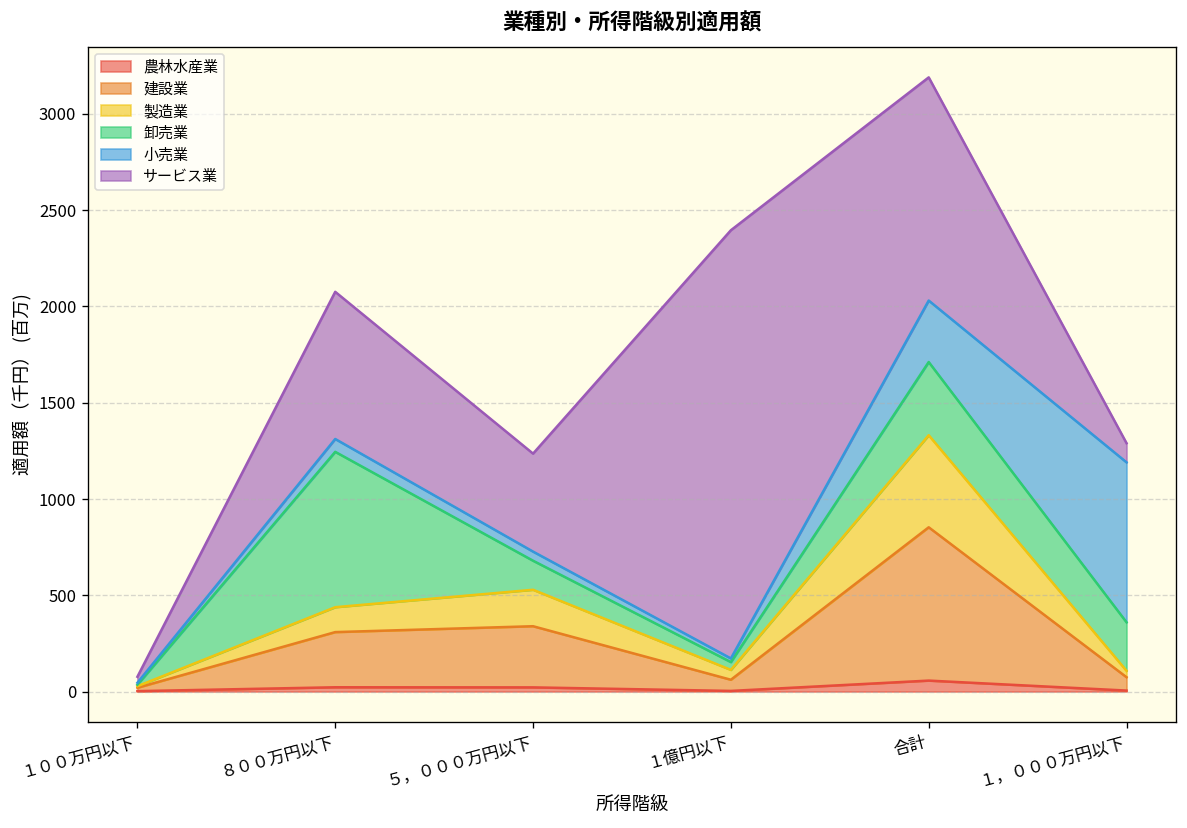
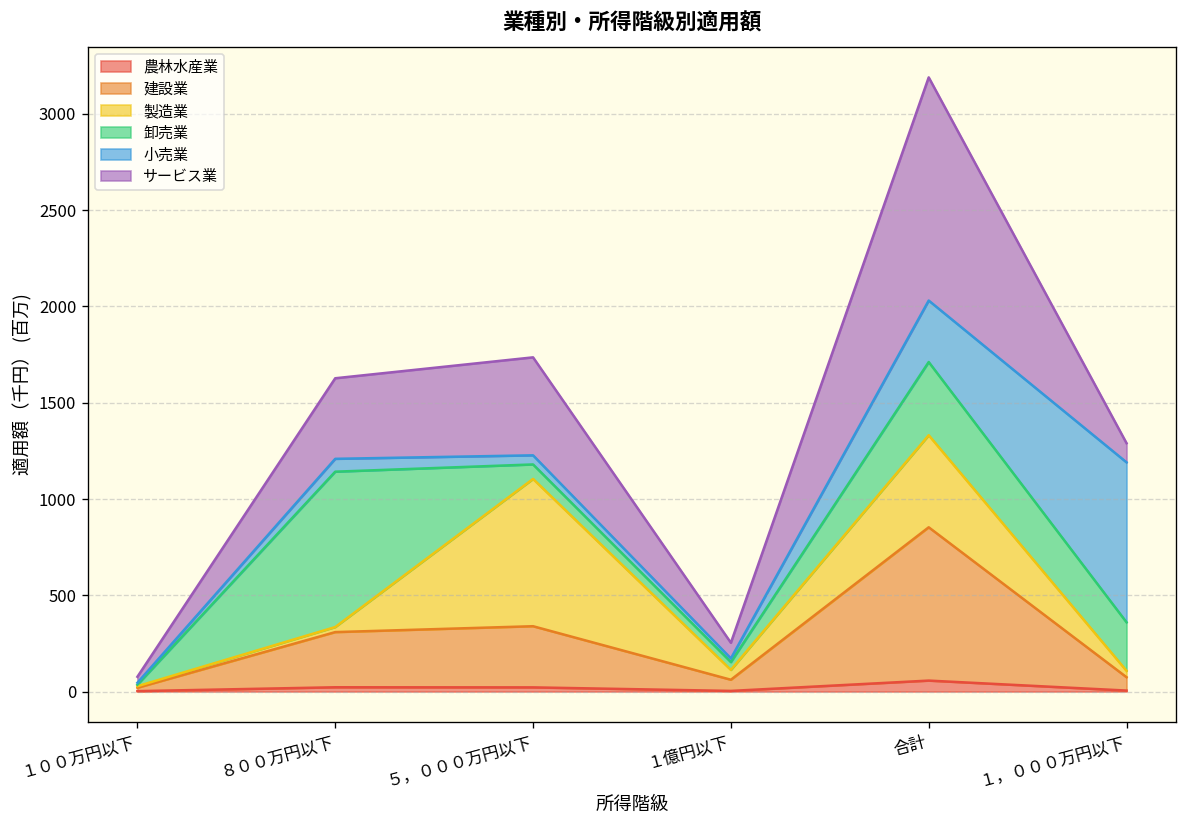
製造業, ８００万円以下: 130 -> 30
サービス業, ８００万円以下: 760 -> 420
製造業, ５，０００万円以下: 190 -> 760
卸売業, ５，０００万円以下: 150 -> 80
サービス業, １億円以下: 2220 -> 80
